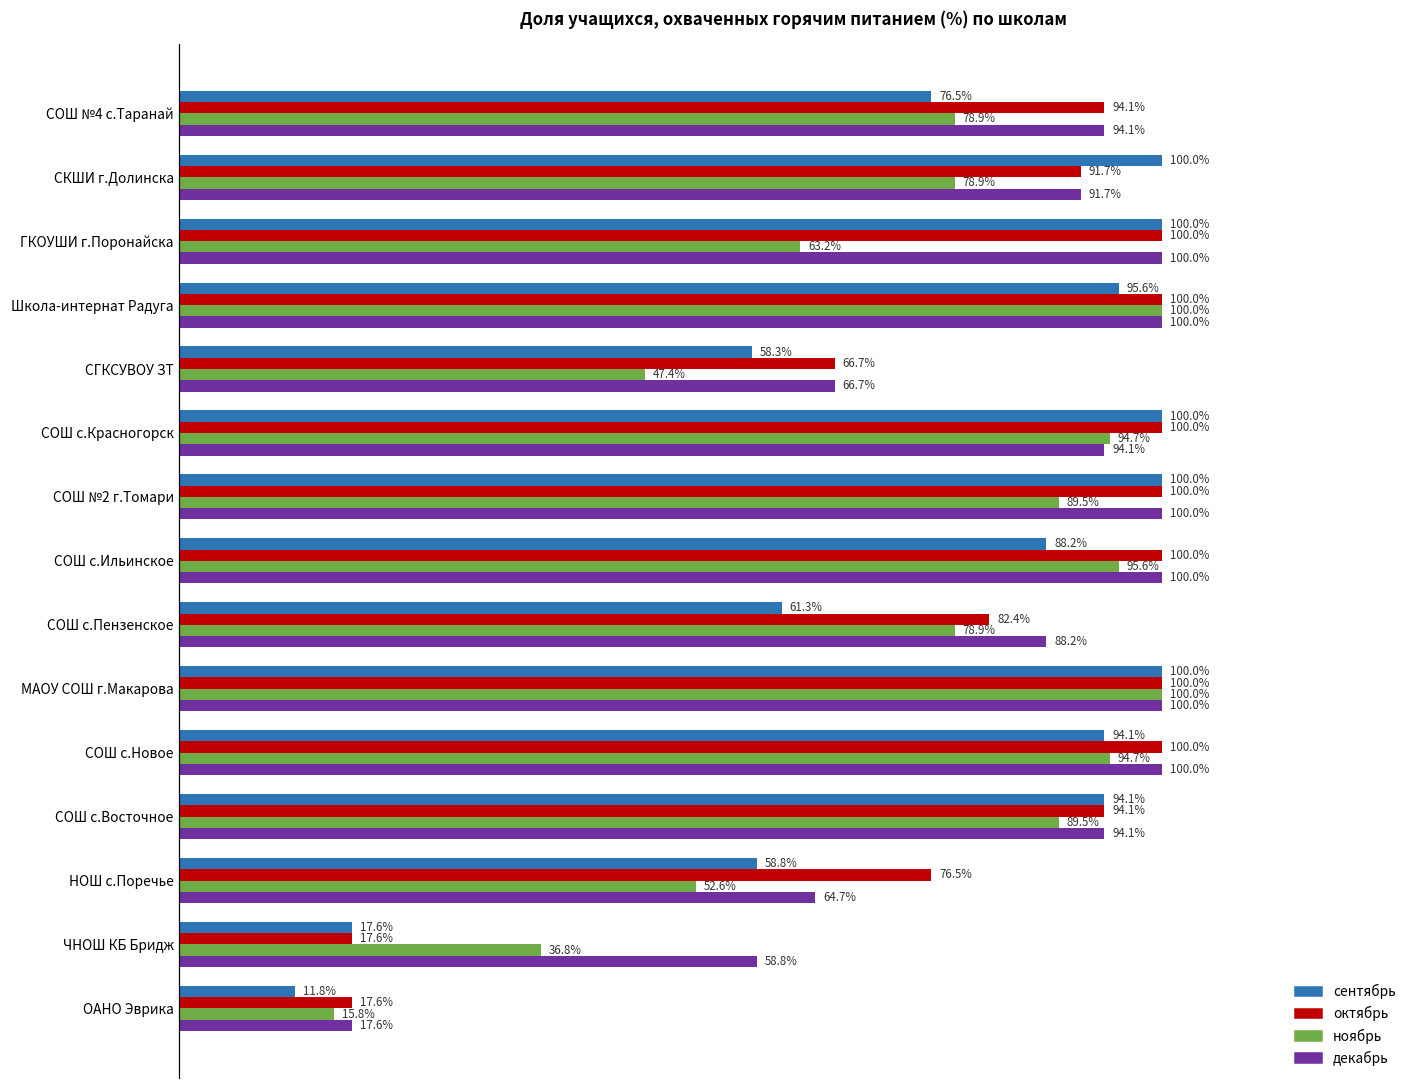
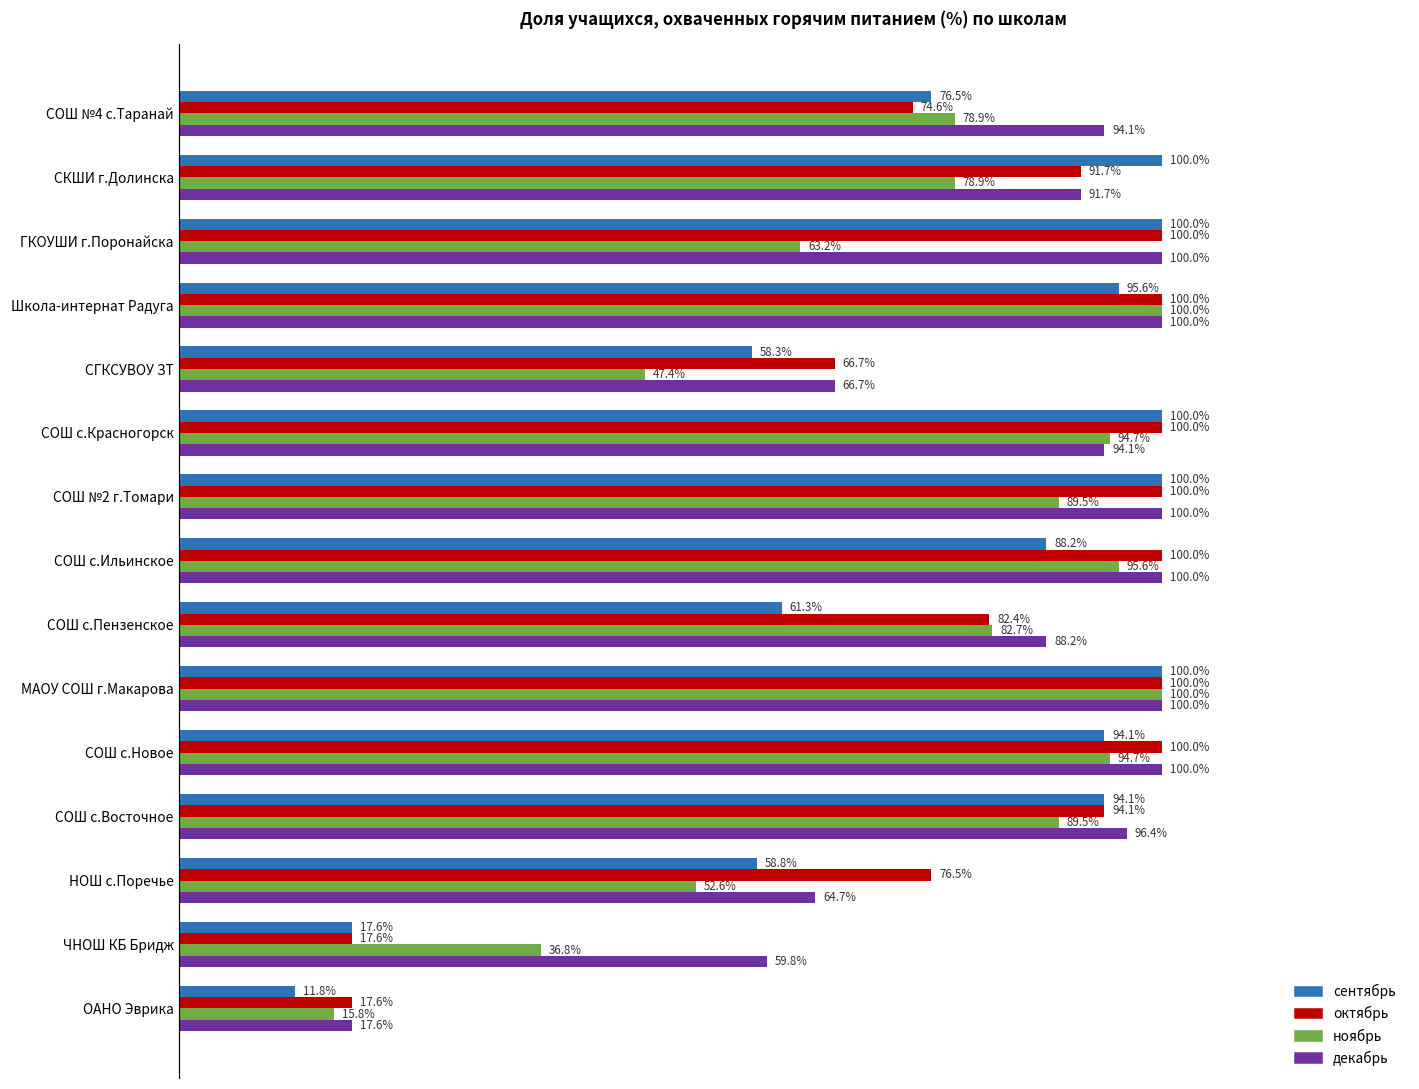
октябрь, СОШ №4 с.Таранай: 94.1% -> 74.6%
ноябрь, СОШ с.Пензенское: 78.9% -> 82.7%
декабрь, СОШ с.Восточное: 94.1% -> 96.4%
декабрь, ЧНОШ КБ Бридж: 58.8% -> 59.8%
